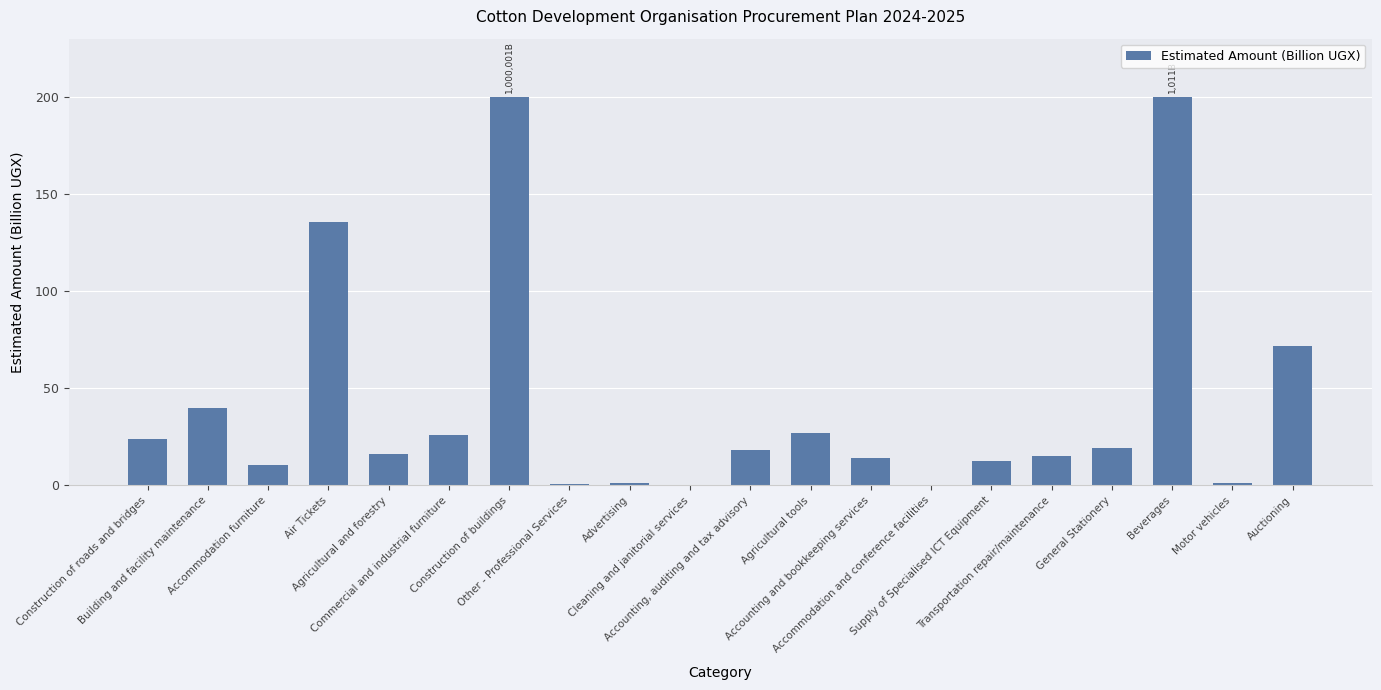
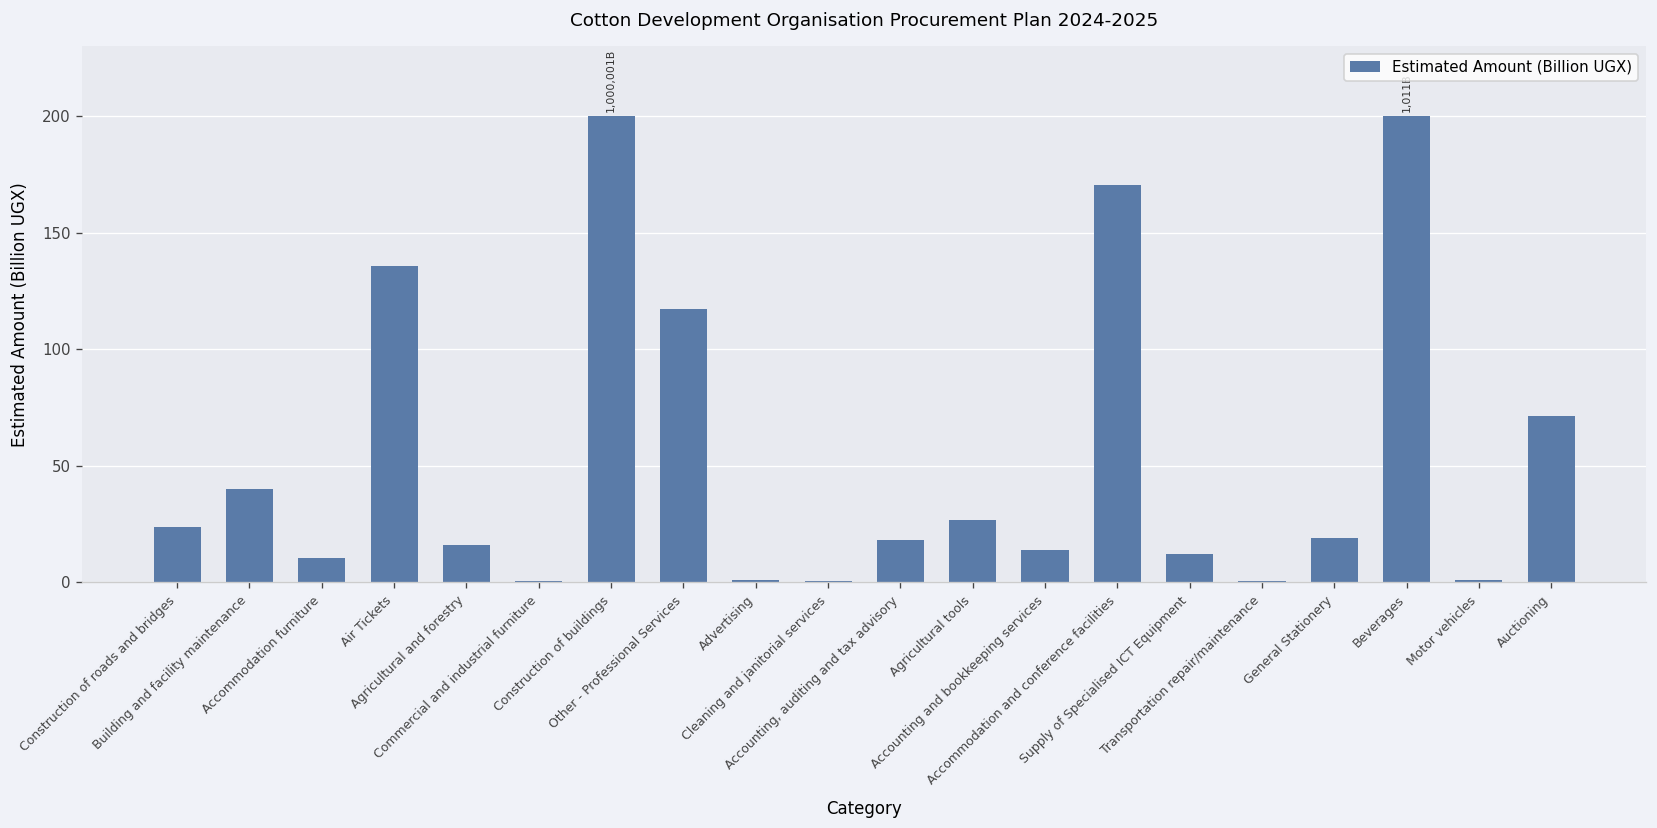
Commercial and industrial furniture: 26 -> 1
Other - Professional Services: 1 -> 117
Accommodation and conference facilities: 0 -> 170
Transportation repair/maintenance: 15 -> 1
